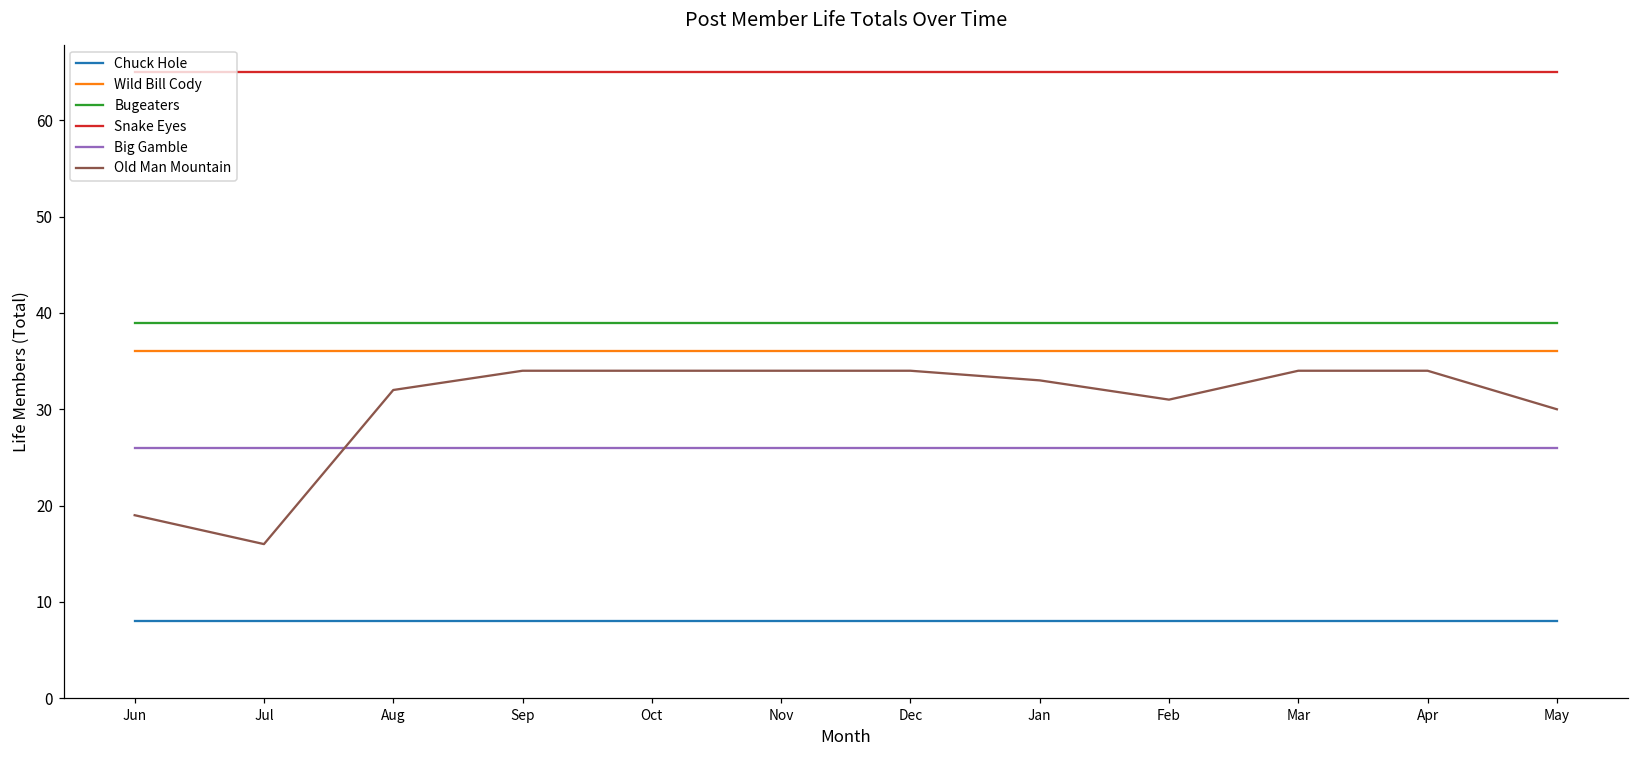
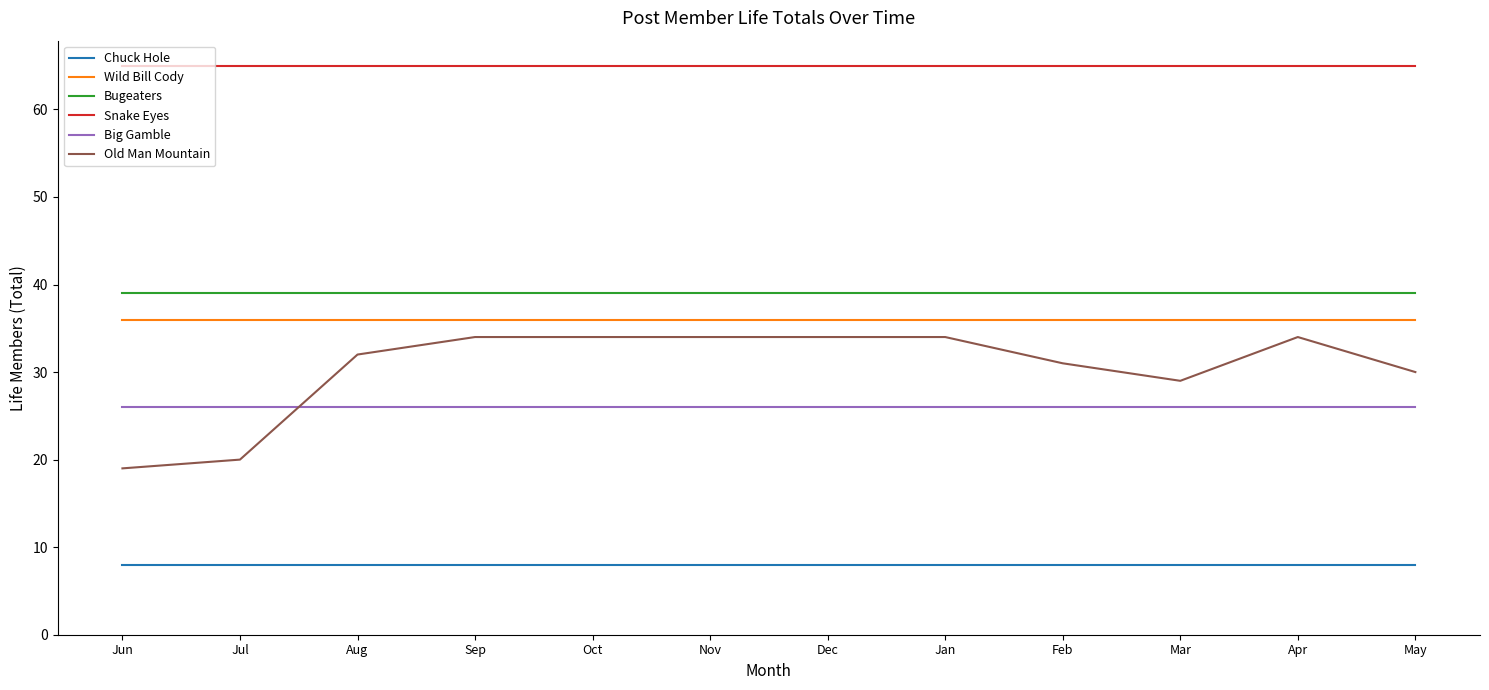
Old Man Mountain, Jul: 16 -> 20
Old Man Mountain, Jan: 33 -> 34
Old Man Mountain, Mar: 34 -> 29
